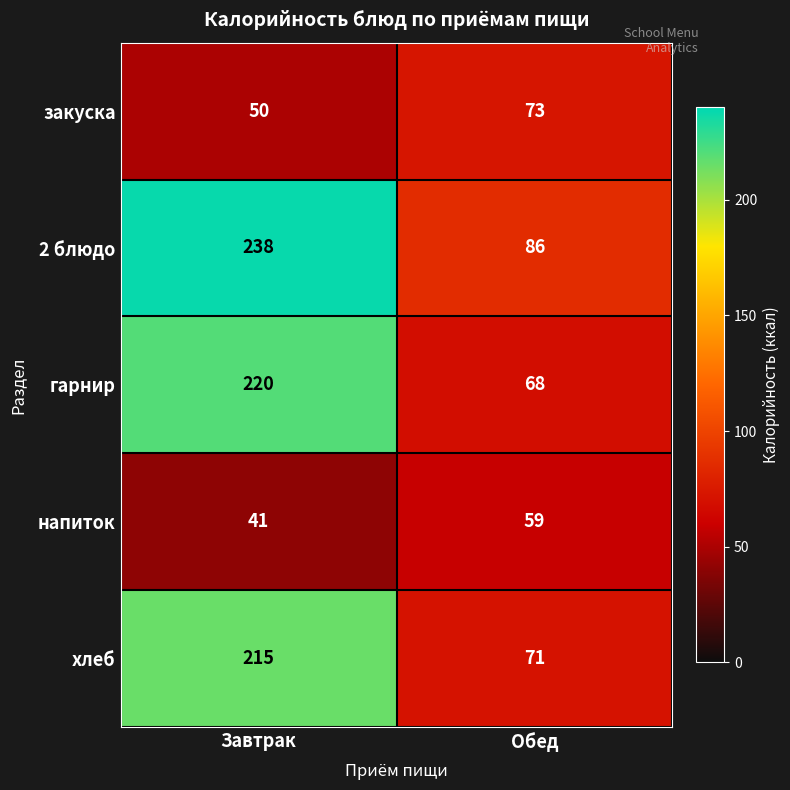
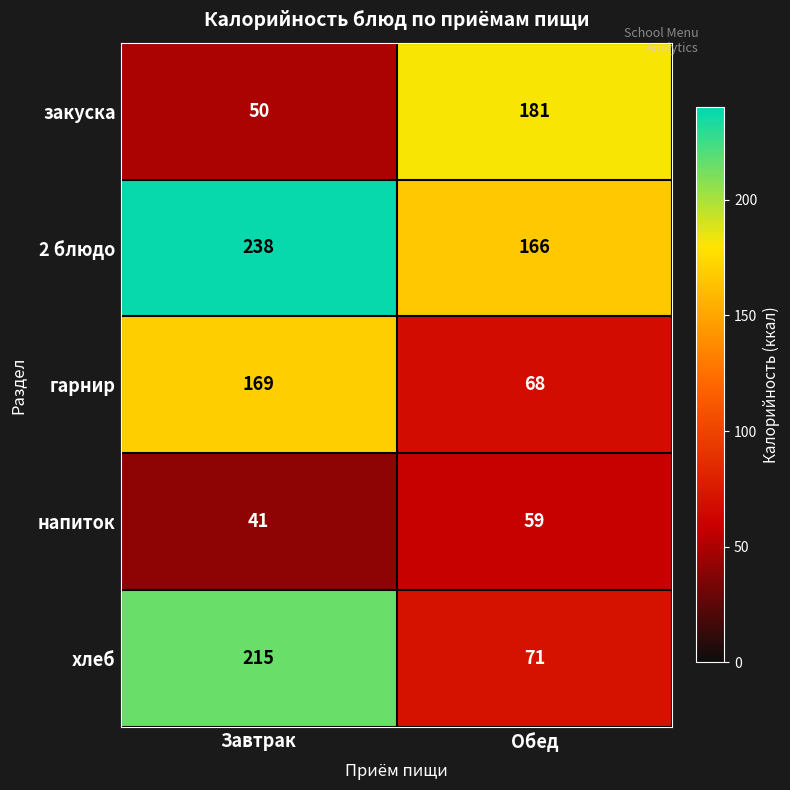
закуска, Обед: 73 -> 181
2 блюдо, Обед: 86 -> 166
гарнир, Завтрак: 220 -> 169
